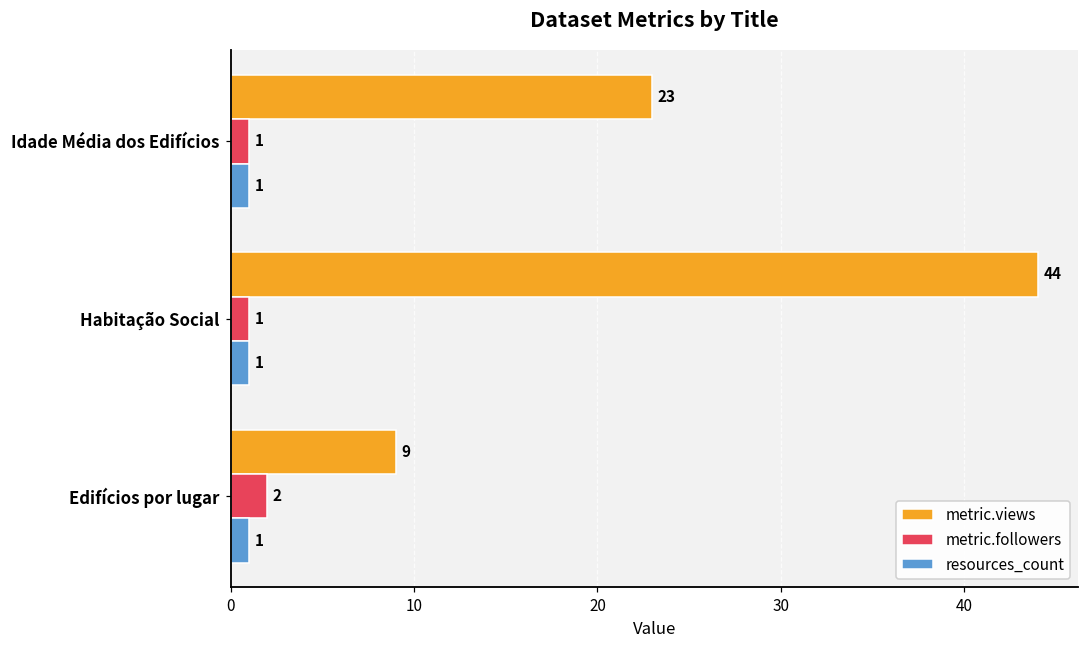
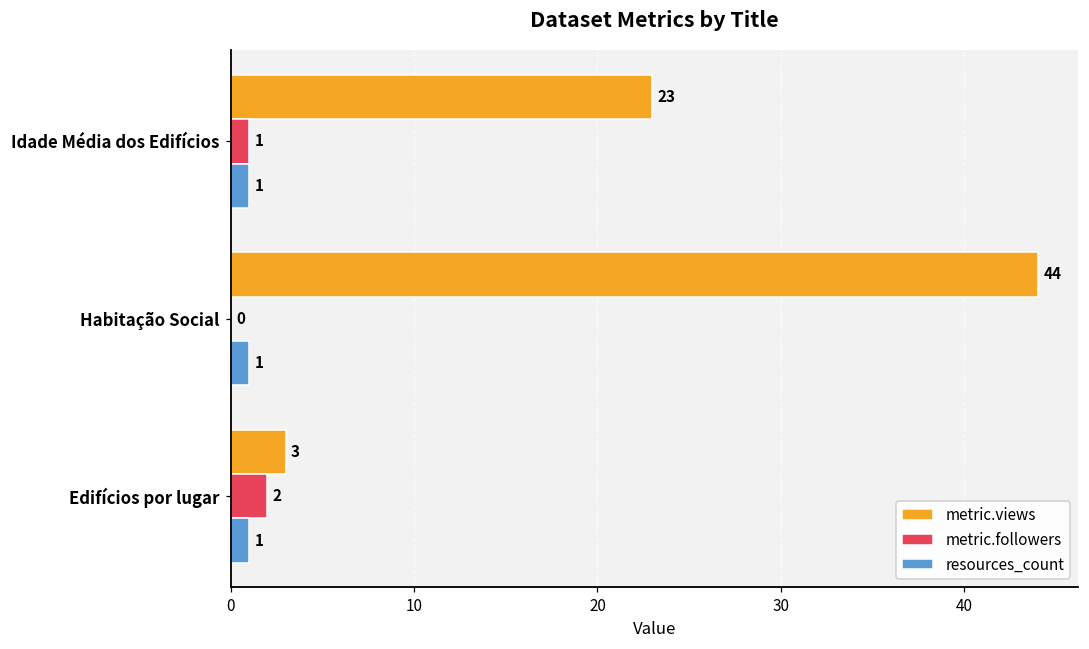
metric.followers, Habitação Social: 1 -> 0
metric.views, Edifícios por lugar: 9 -> 3
